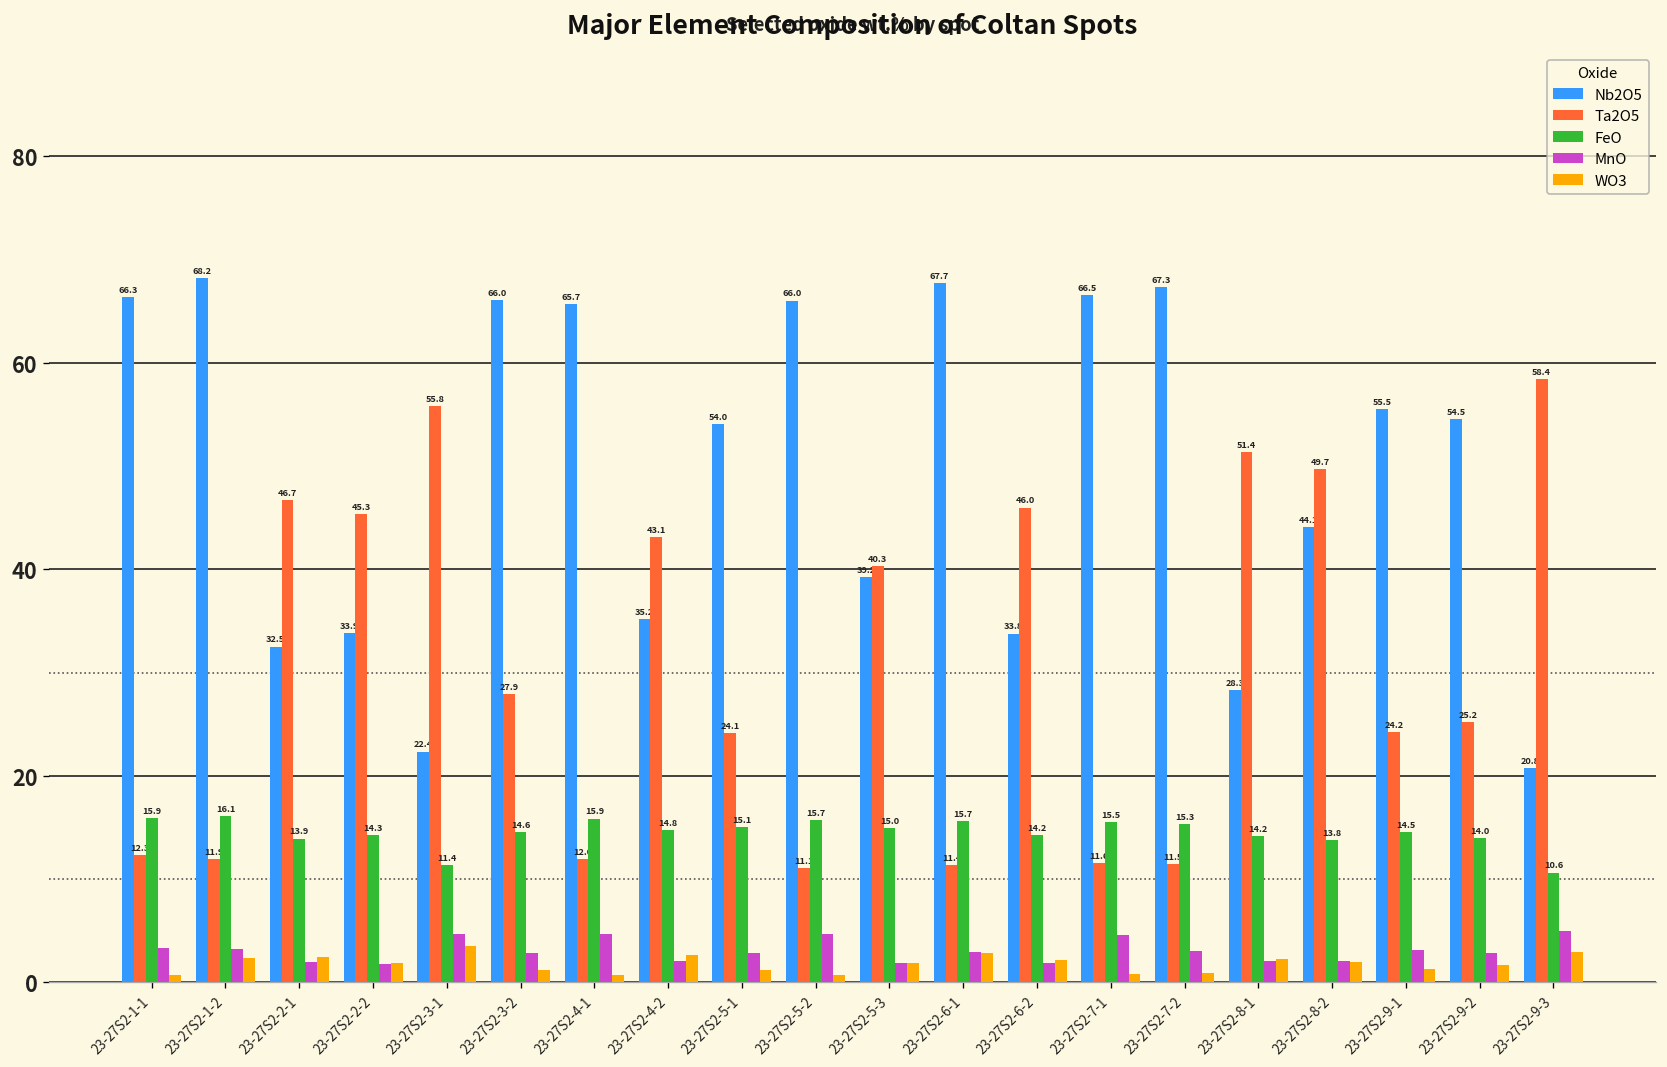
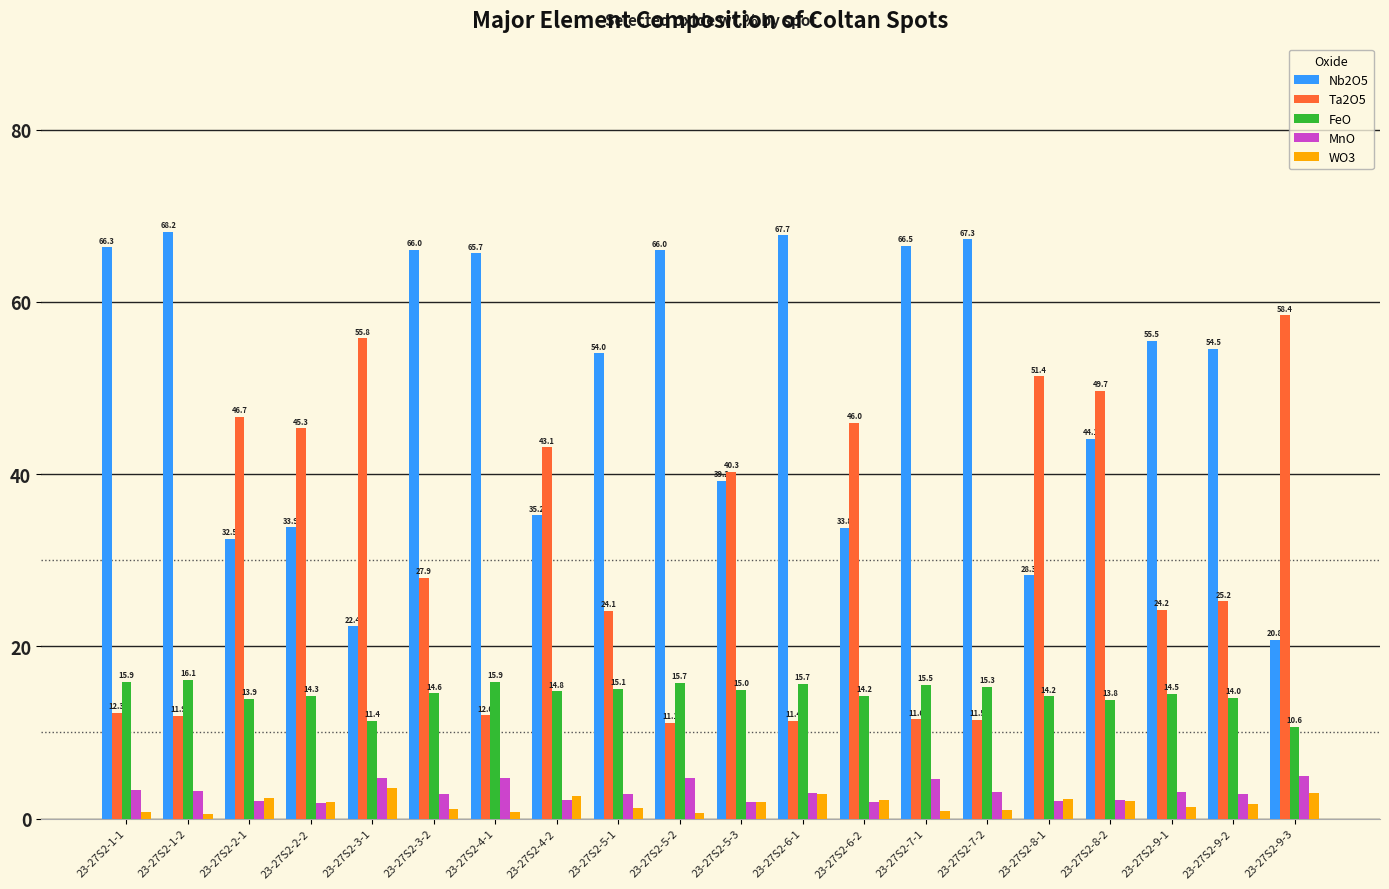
WO3, 23-27S2-1-2: 2 -> 1
